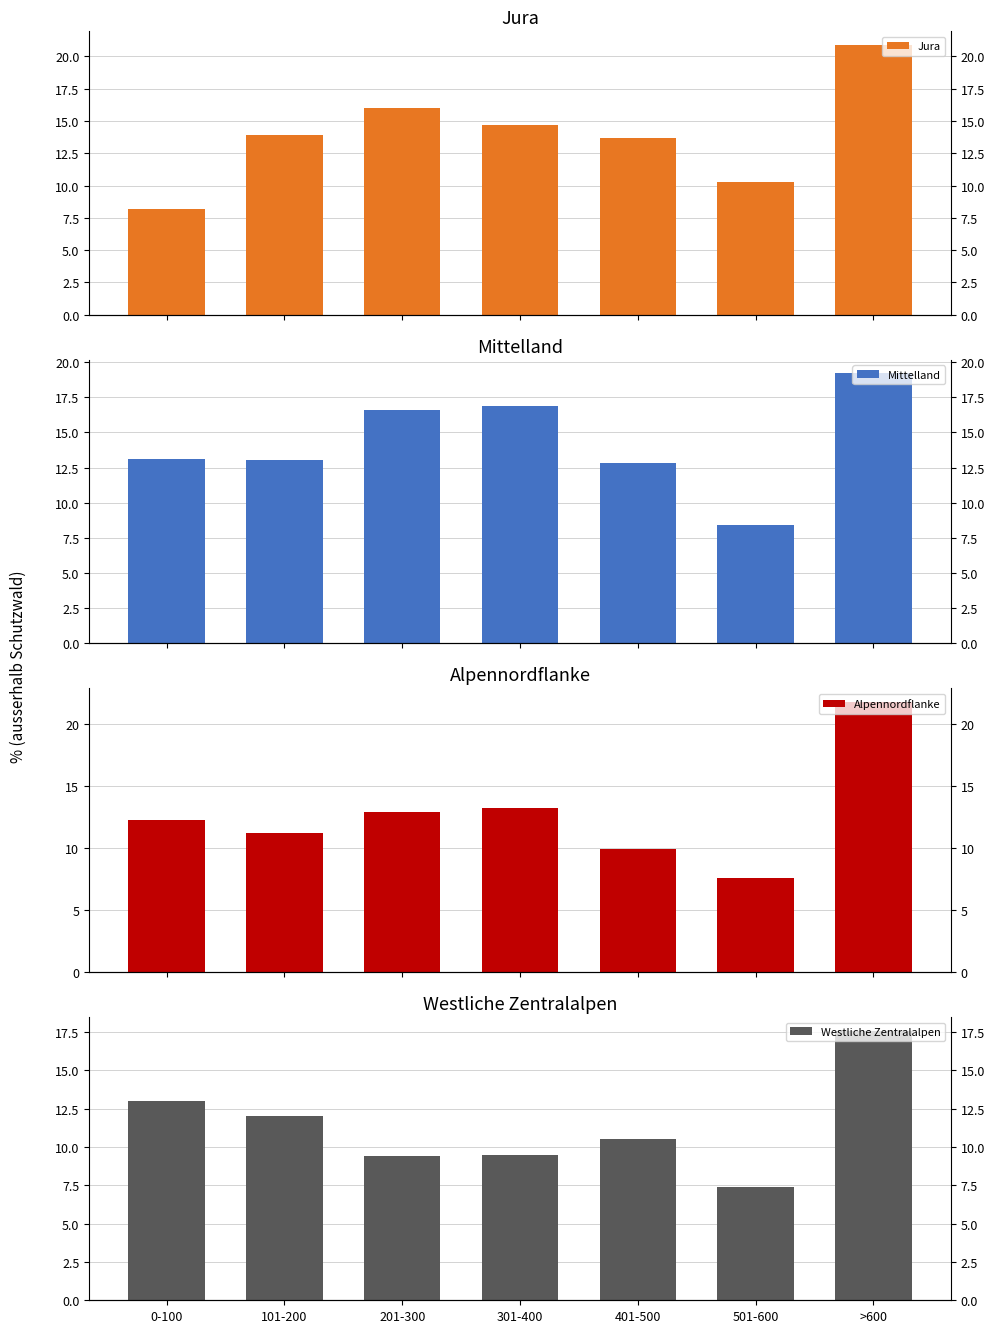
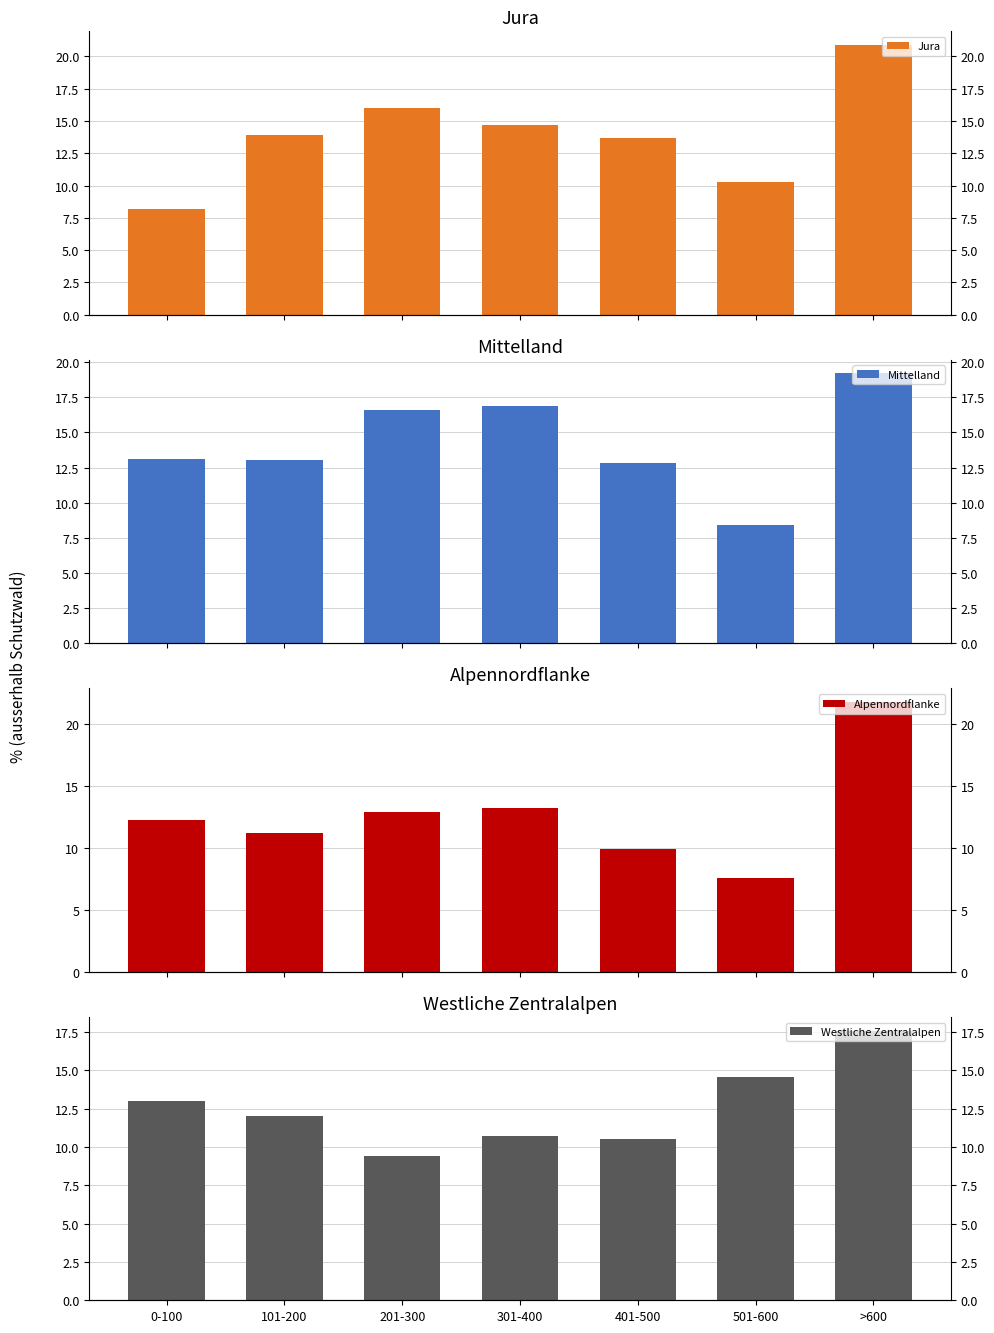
Westliche Zentralalpen, 301-400: 9.5 -> 10.7
Westliche Zentralalpen, 501-600: 7.4 -> 14.6
